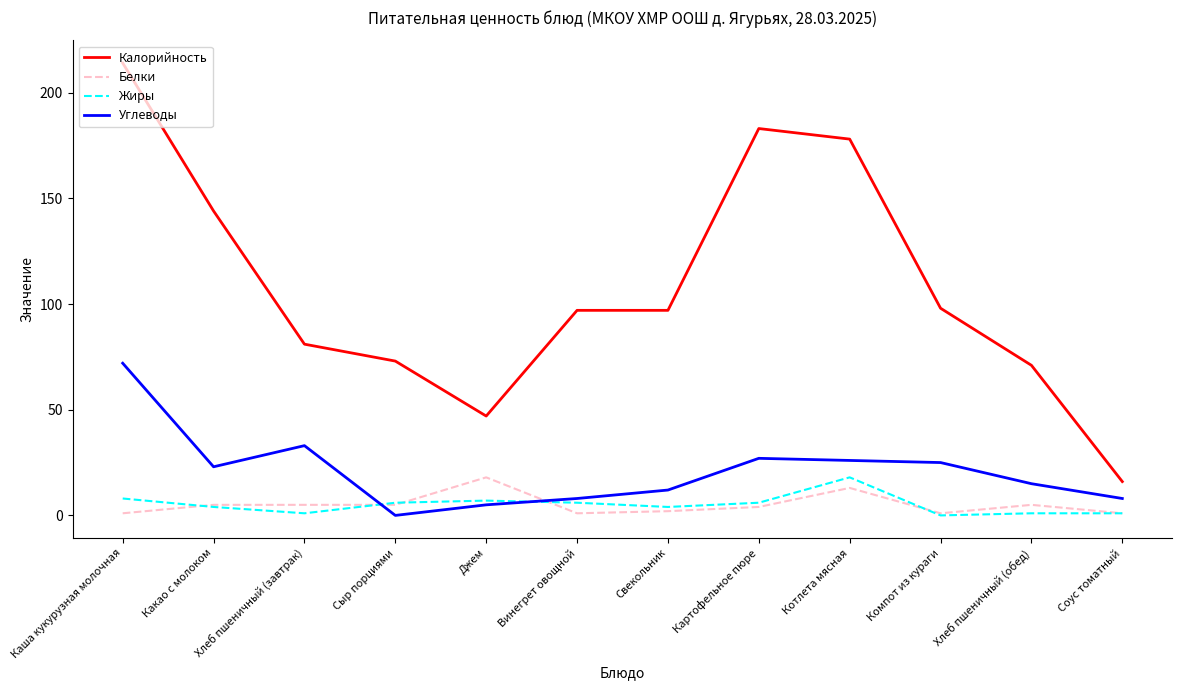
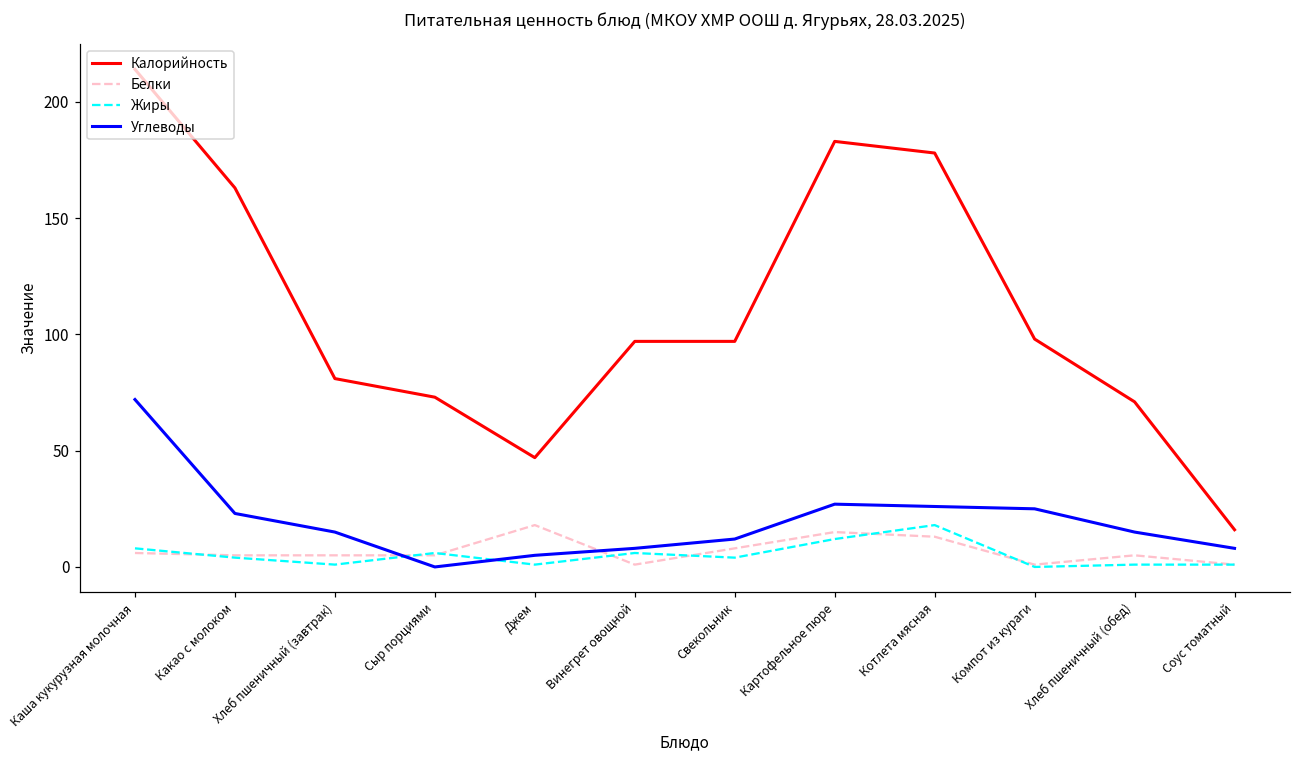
Белки, Каша кукурузная молочная: 1 -> 6
Калорийность, Какао с молоком: 144 -> 163
Углеводы, Хлеб пшеничный (завтрак): 33 -> 15
Жиры, Джем: 7 -> 1
Белки, Свекольник: 2 -> 8
Белки, Картофельное пюре: 4 -> 15
Жиры, Картофельное пюре: 6 -> 12
